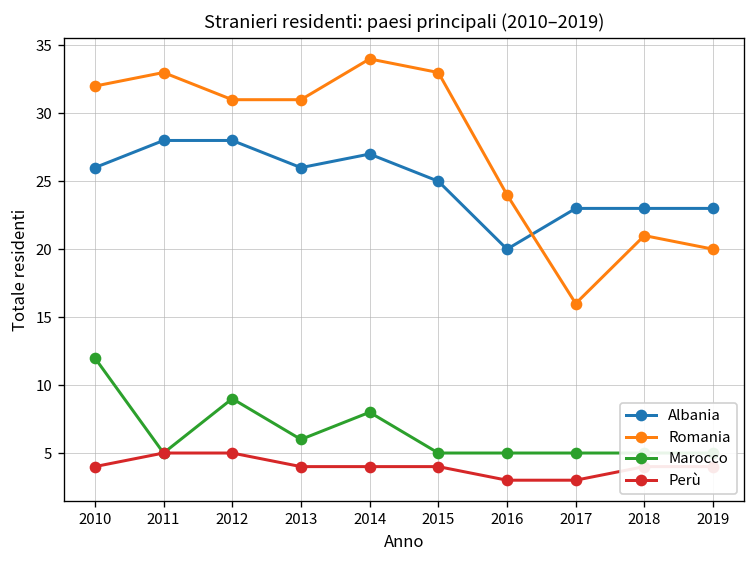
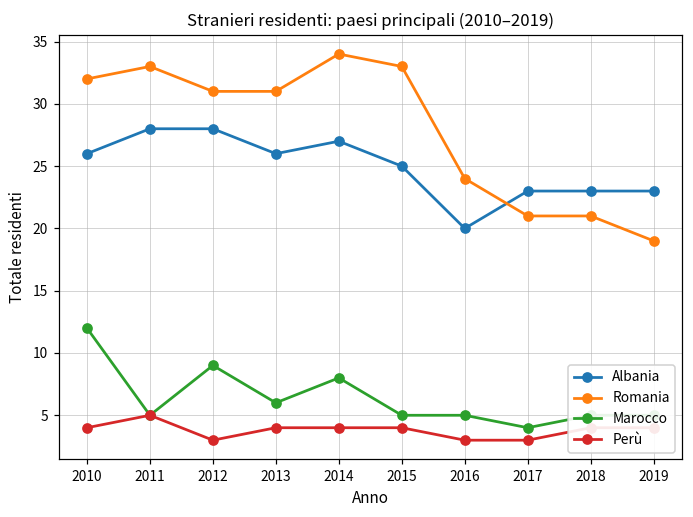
Perù, 2012: 5 -> 3
Romania, 2017: 16 -> 21
Marocco, 2017: 5 -> 4
Romania, 2019: 20 -> 19
